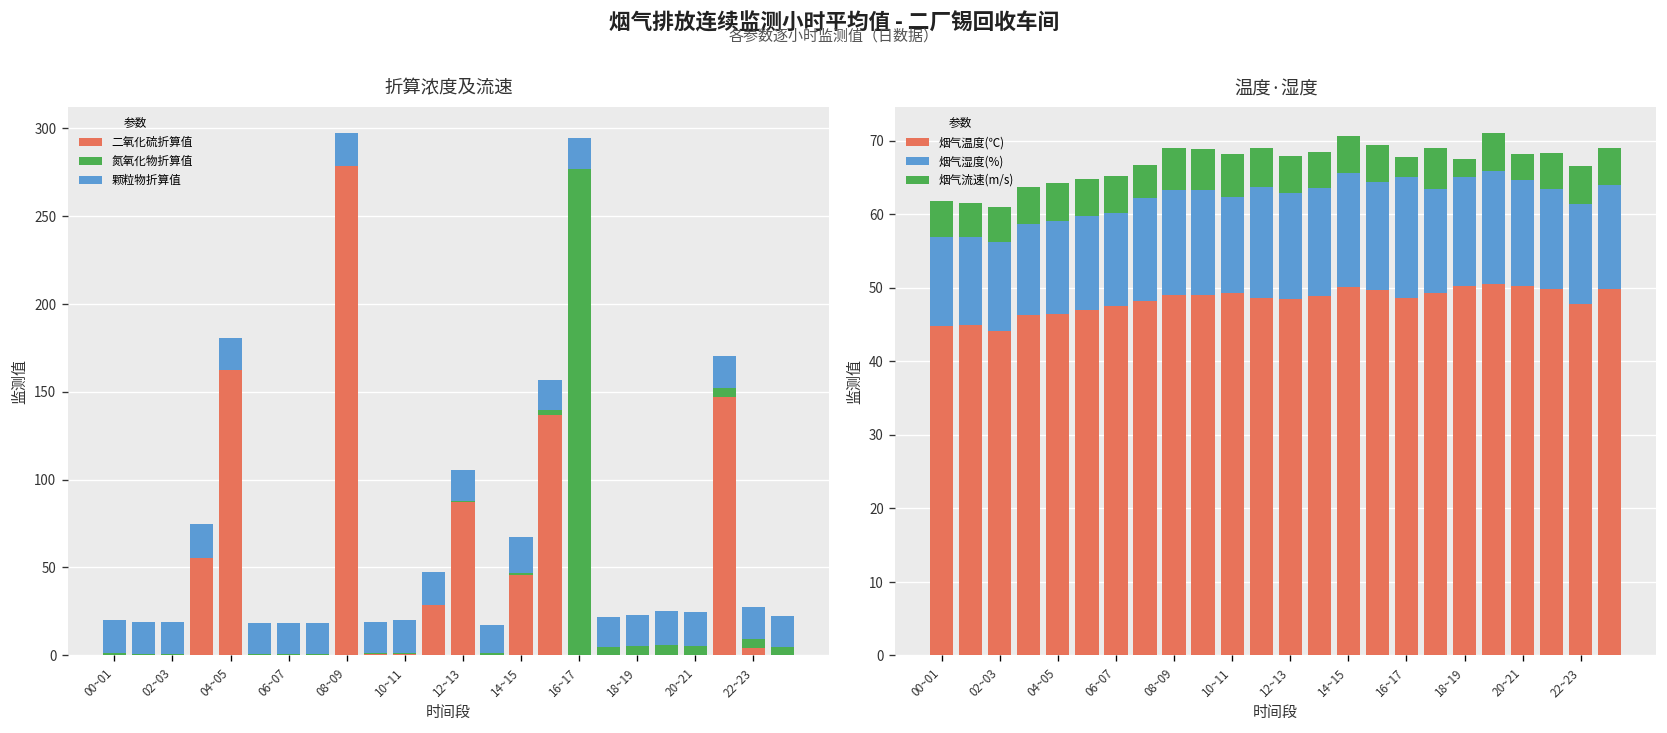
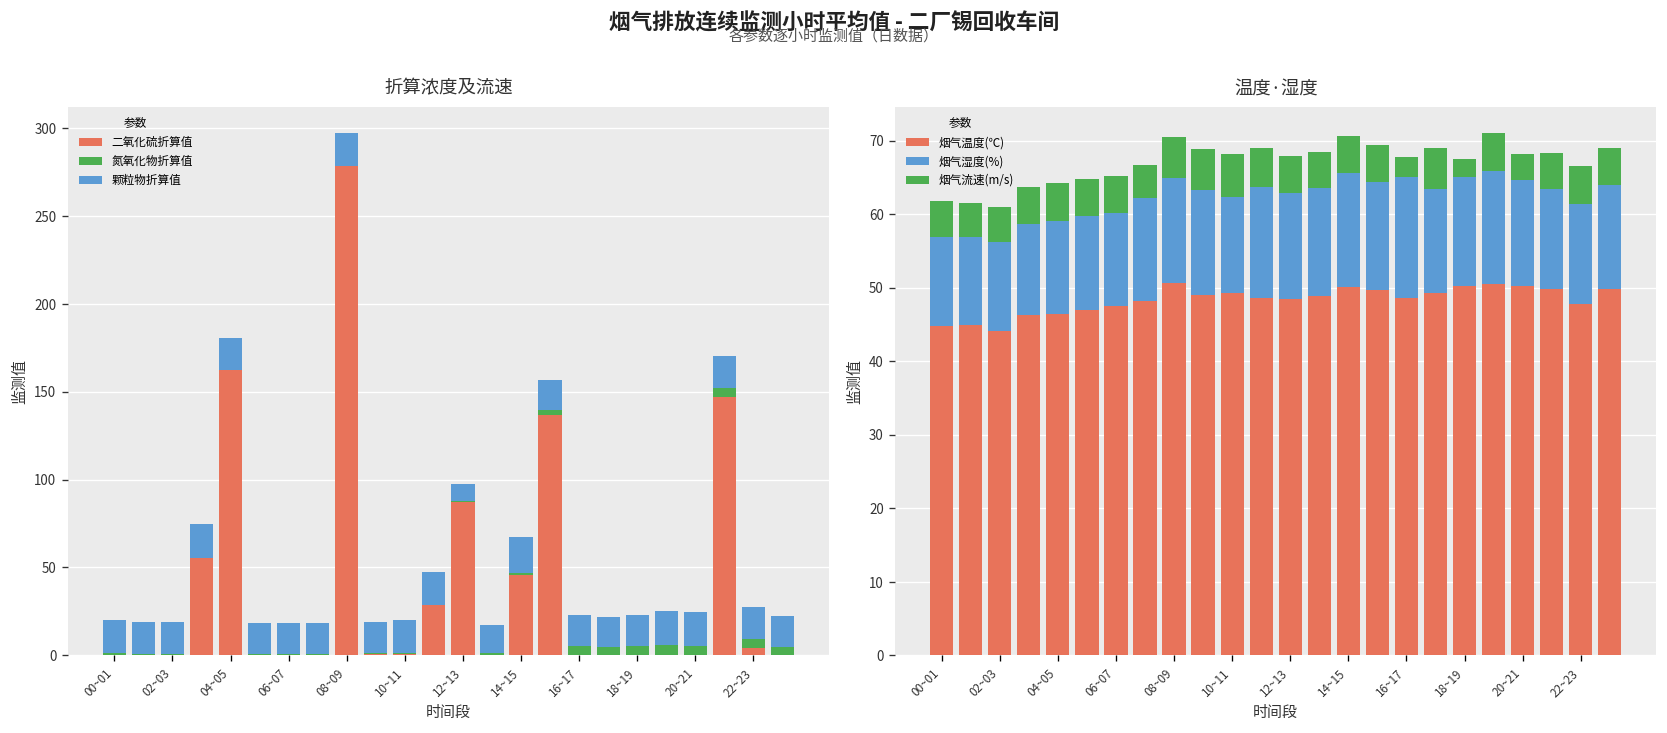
折算浓度及流速, 颗粒物折算值, 12~13: 17 -> 9
折算浓度及流速, 氮氧化物折算值, 16~17: 277 -> 5
温度·湿度, 烟气温度(℃), 08~09: 49 -> 51
